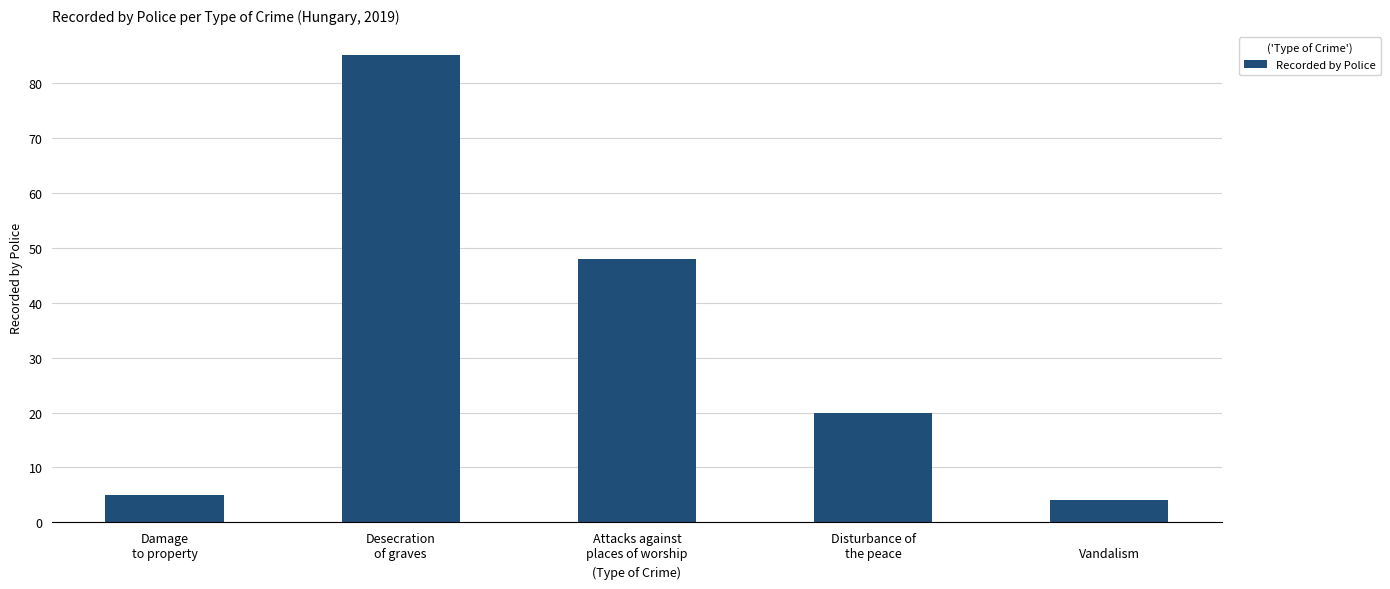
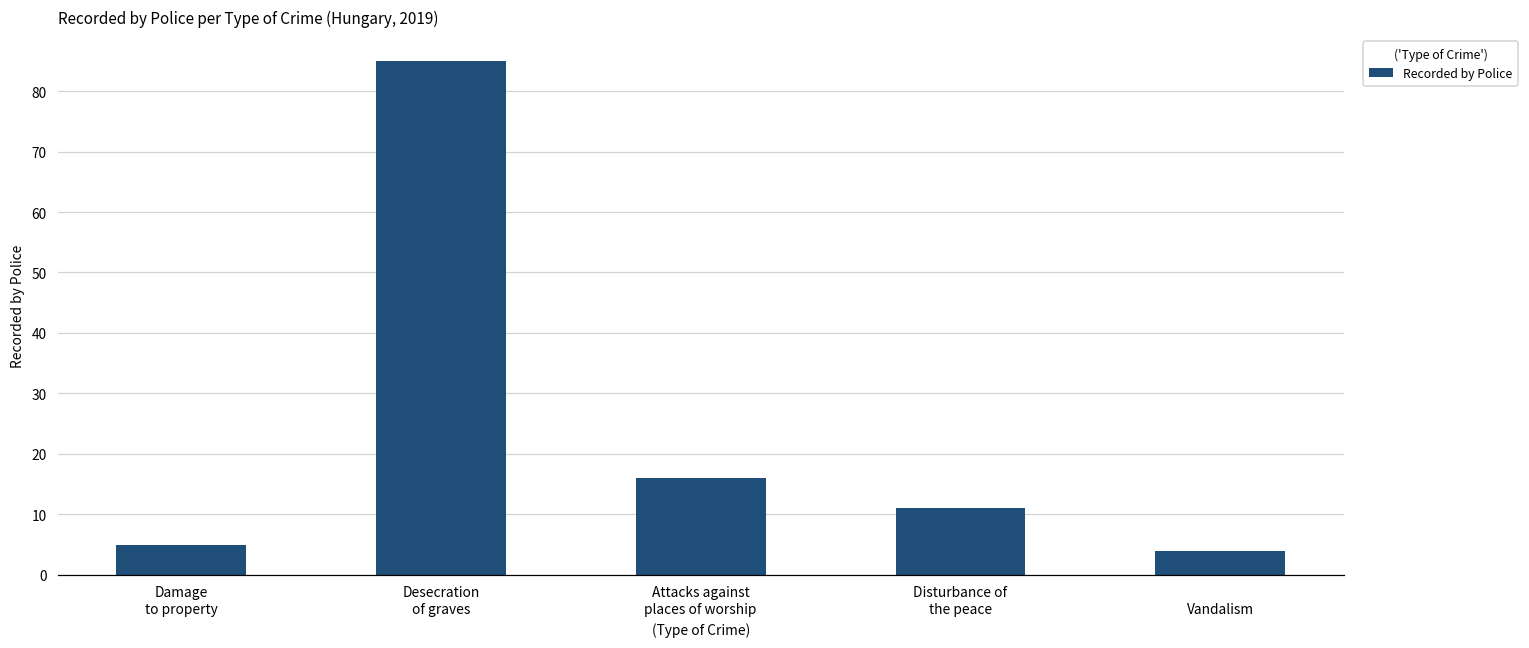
Attacks against places of worship: 48 -> 16
Disturbance of the peace: 20 -> 11
